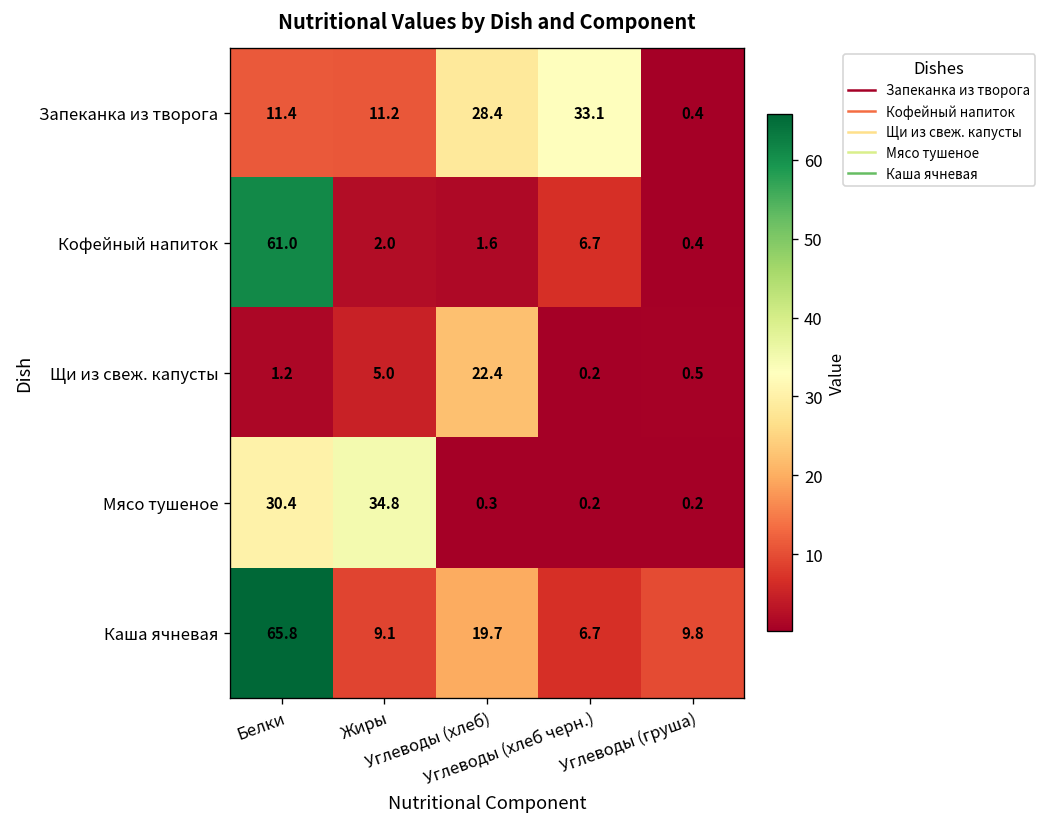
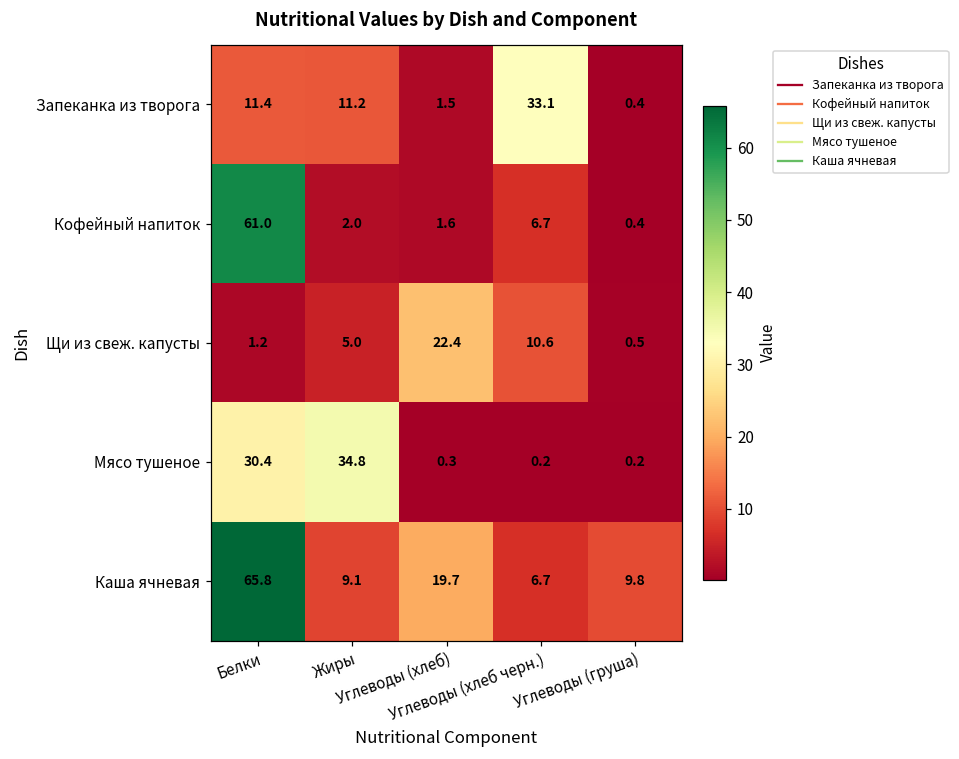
Запеканка из творога, Углеводы (хлеб): 28.4 -> 1.5
Щи из свеж. капусты, Углеводы (хлеб черн.): 0.2 -> 10.6
